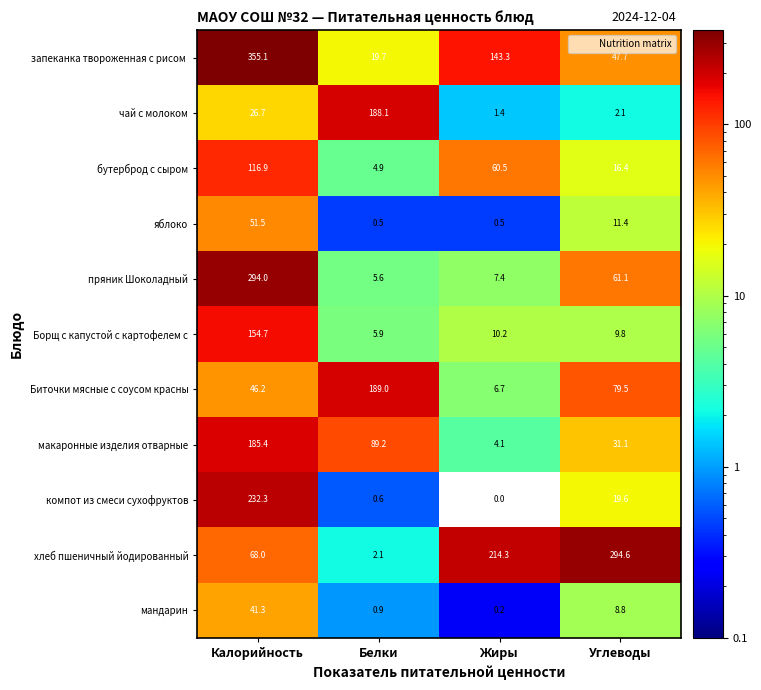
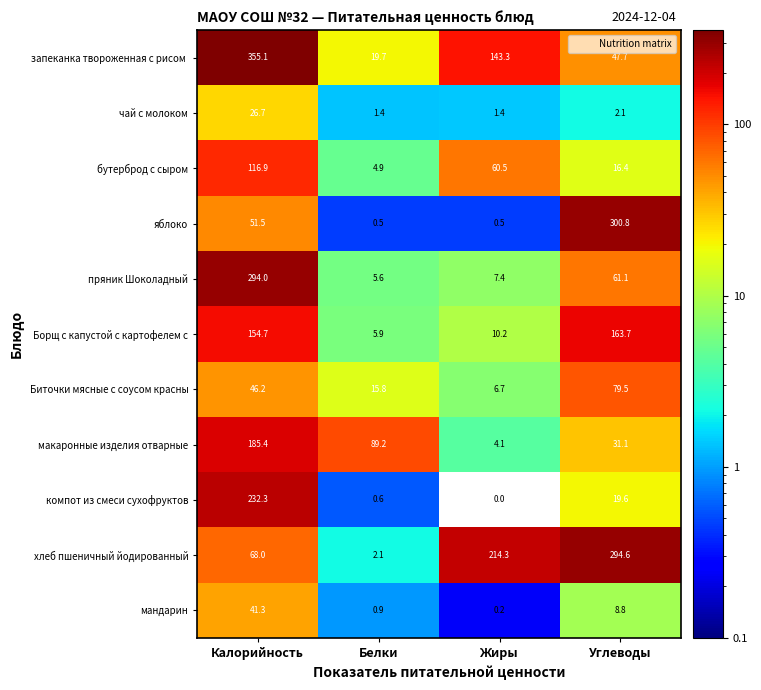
чай с молоком, Белки: 188.1 -> 1.4
яблоко, Углеводы: 11.4 -> 300.8
Борщ с капустой с картофелем с, Углеводы: 9.8 -> 163.7
Биточки мясные с соусом красны, Белки: 189.0 -> 15.8
